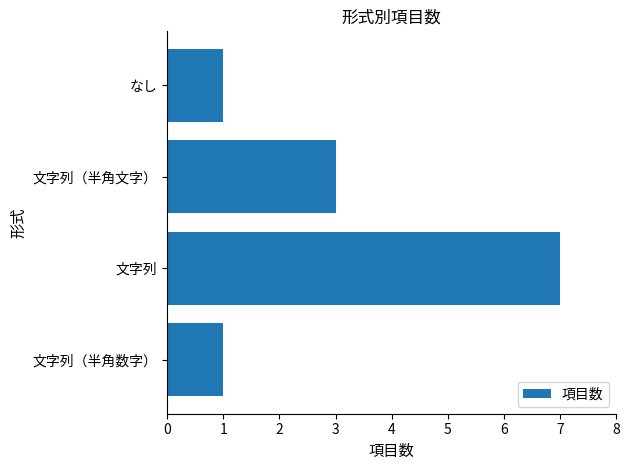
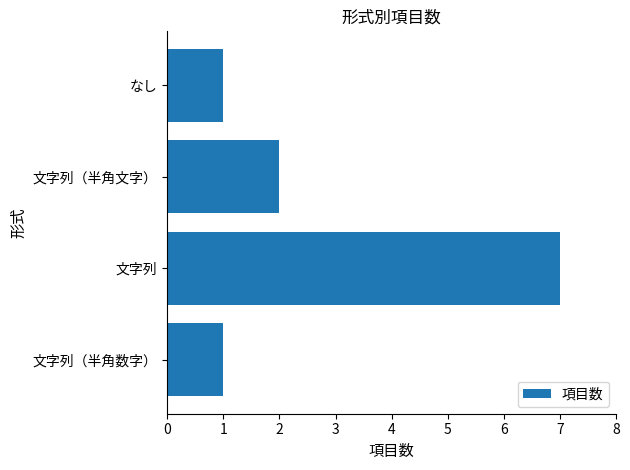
文字列（半角文字）: 3 -> 2
